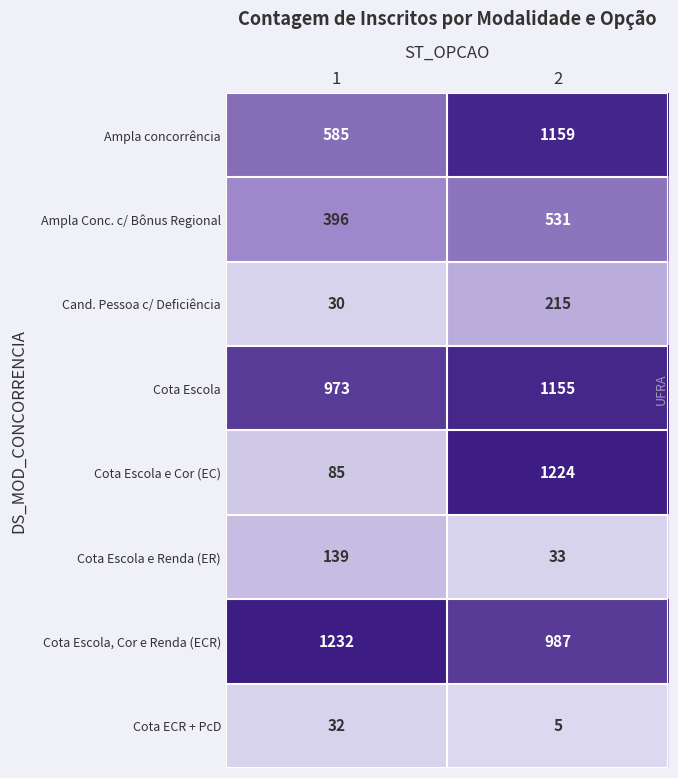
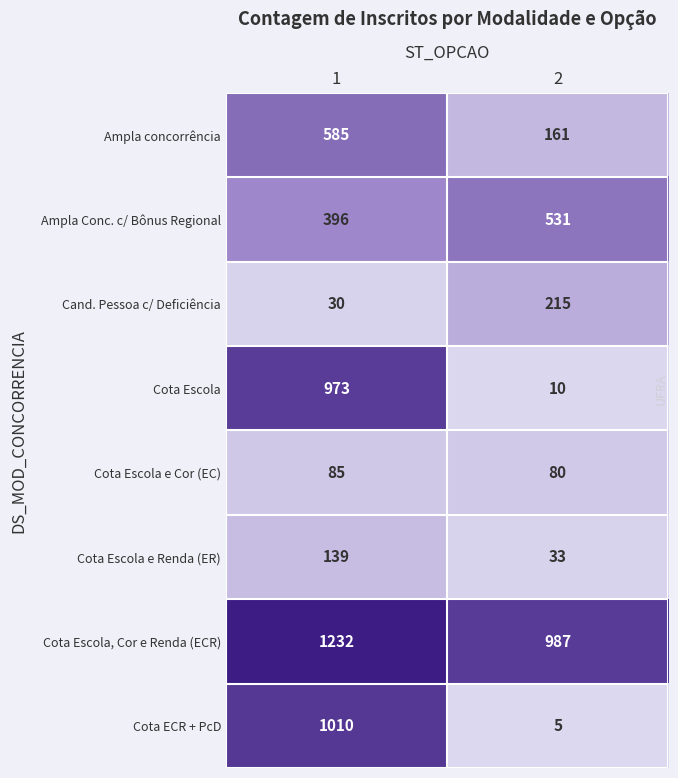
Ampla concorrência, 2: 1159 -> 161
Cota Escola, 2: 1155 -> 10
Cota Escola e Cor (EC), 2: 1224 -> 80
Cota ECR + PcD, 1: 32 -> 1010
